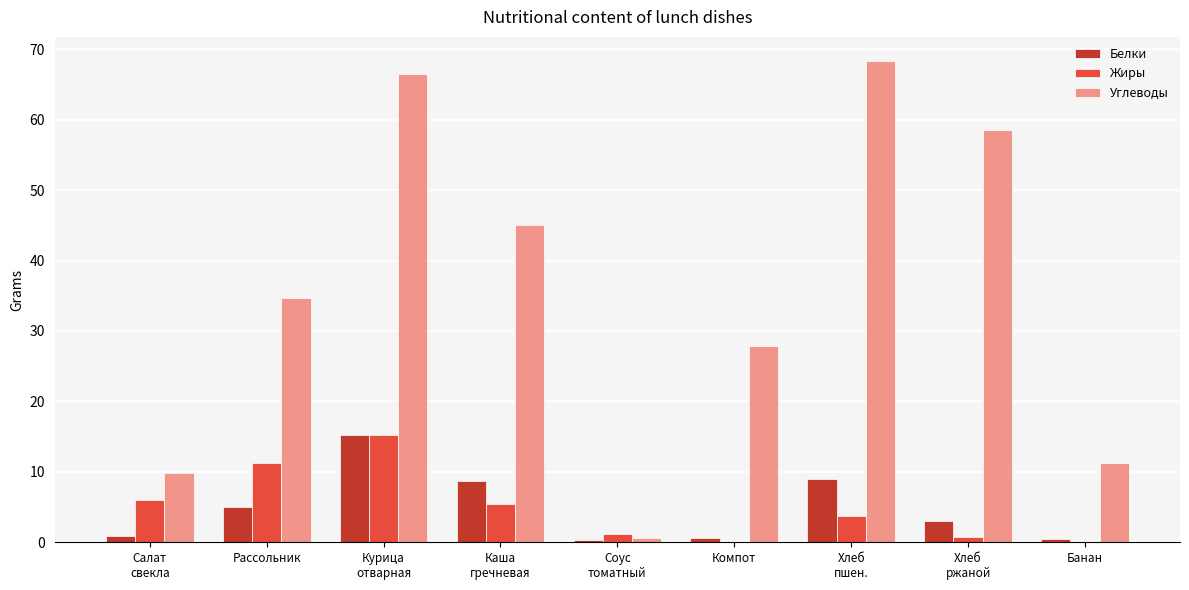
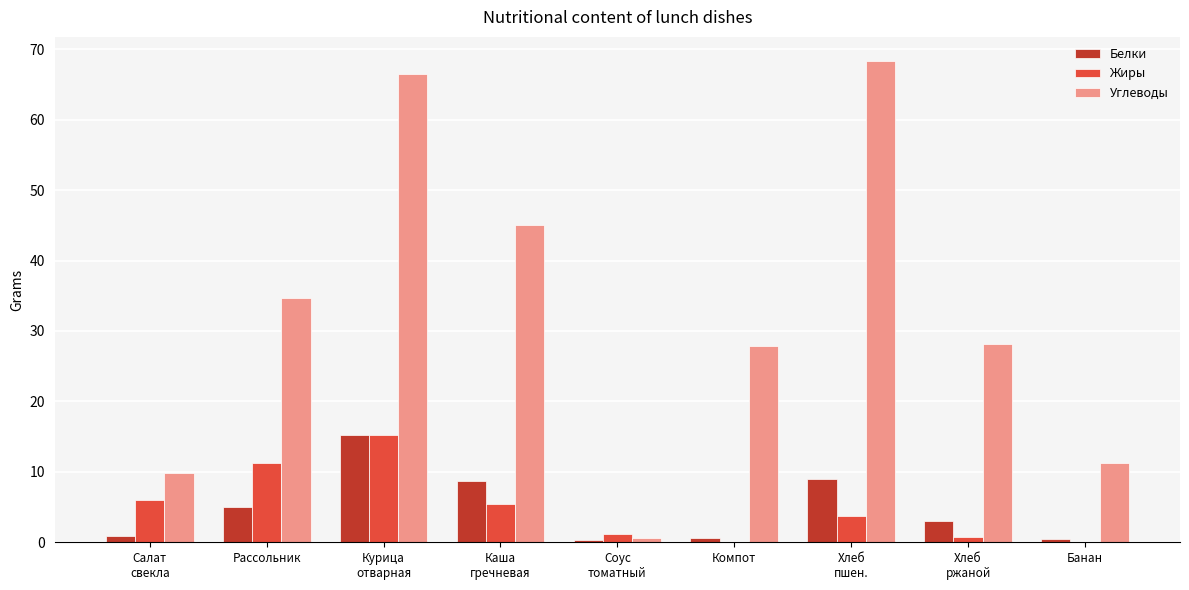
Углеводы, Хлеб ржаной: 59 -> 28
